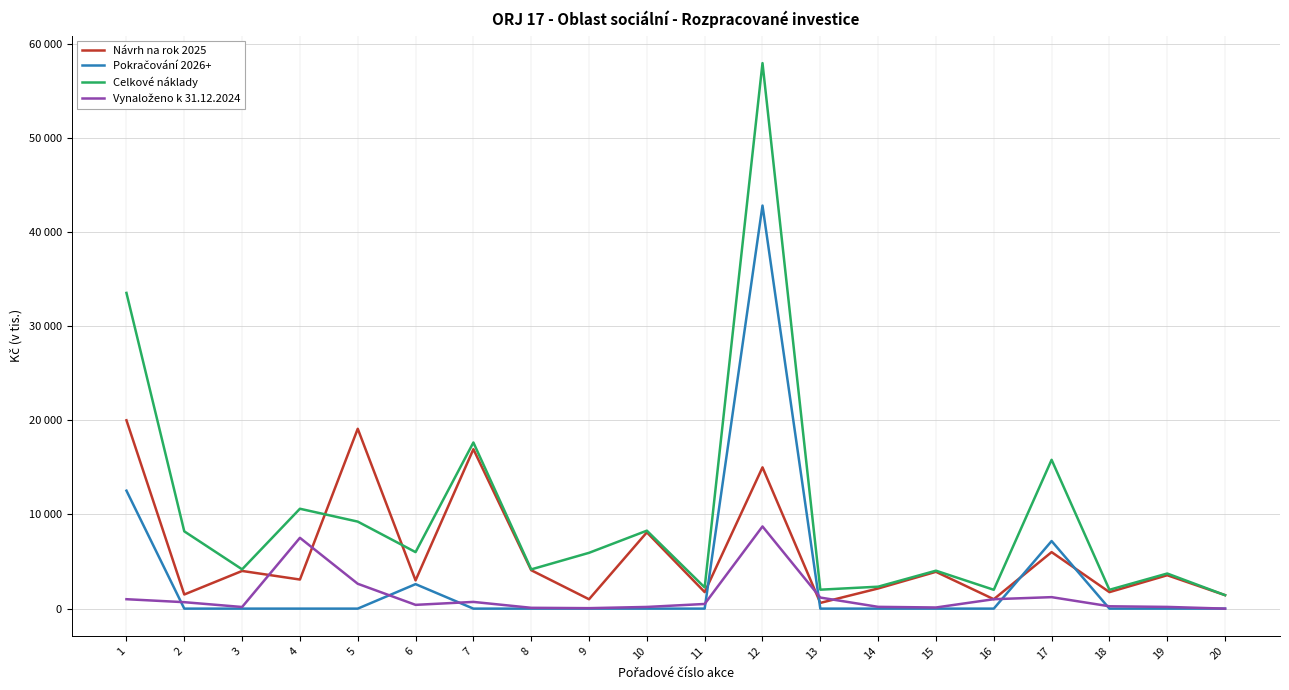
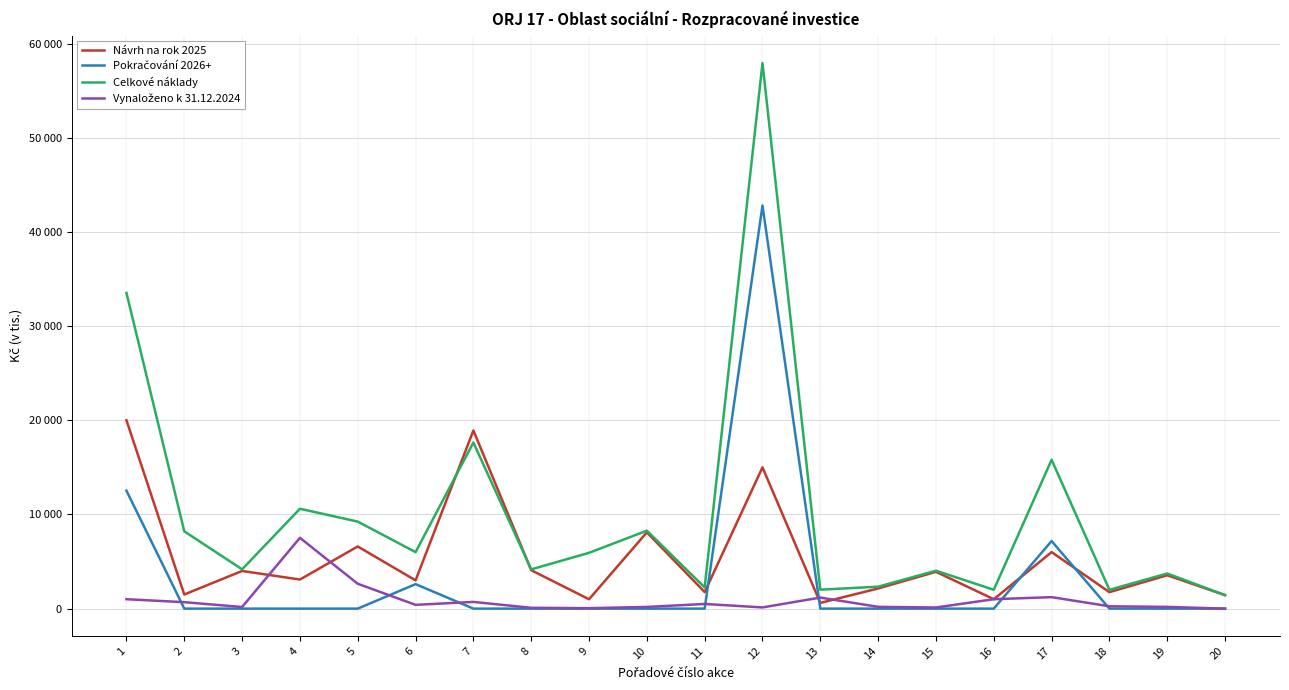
Návrh na rok 2025, 5: 19000 -> 7000
Návrh na rok 2025, 7: 17000 -> 19000
Vynaloženo k 31.12.2024, 12: 9000 -> 0
